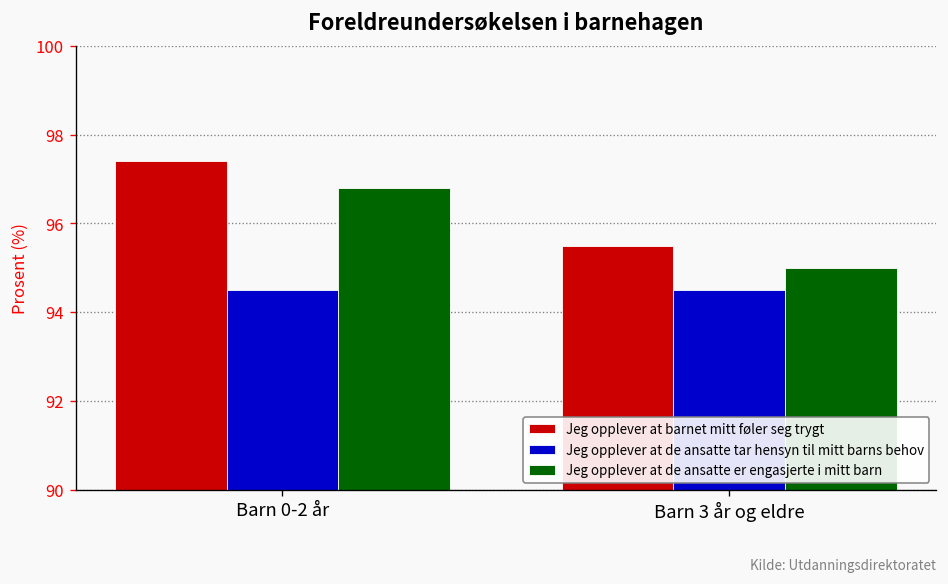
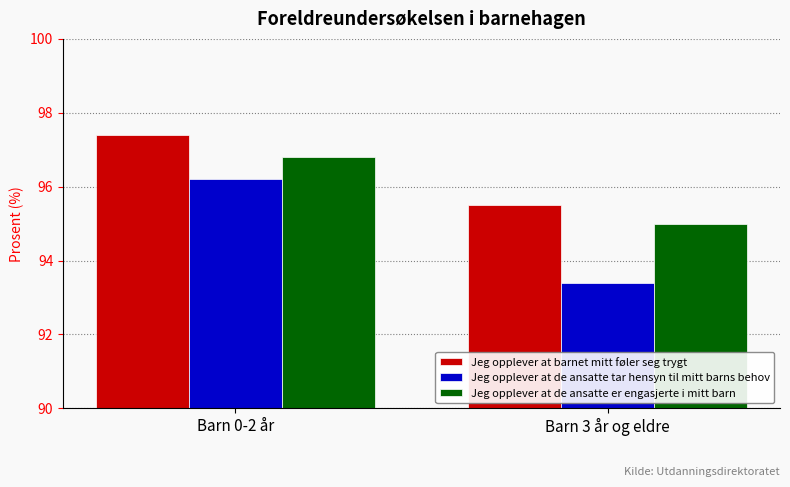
Jeg opplever at de ansatte tar hensyn til mitt barns behov, Barn 0-2 år: 94.5 -> 96.2
Jeg opplever at de ansatte tar hensyn til mitt barns behov, Barn 3 år og eldre: 94.5 -> 93.4
